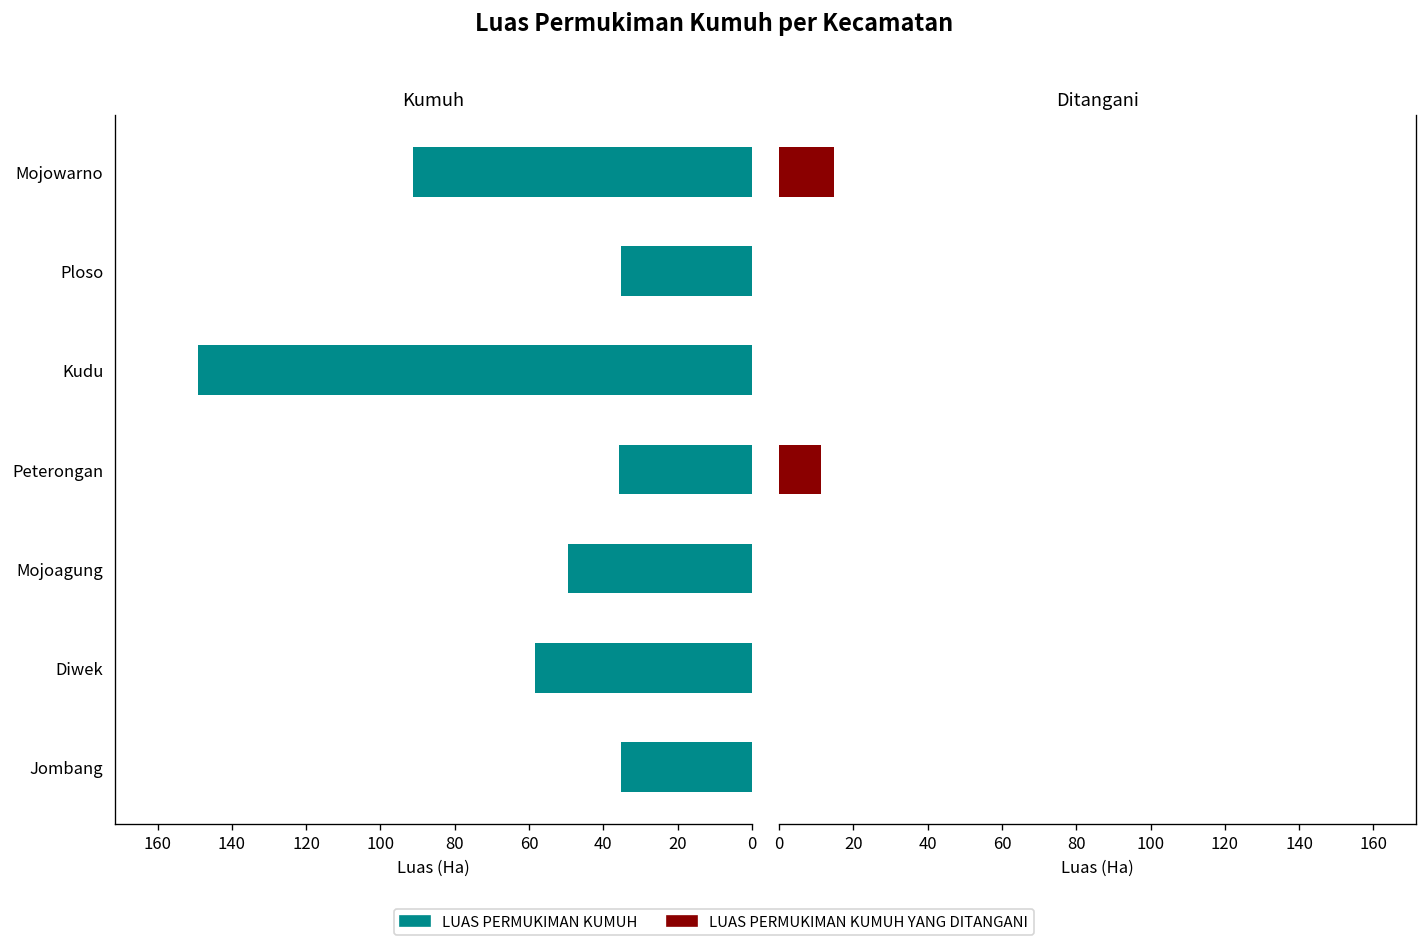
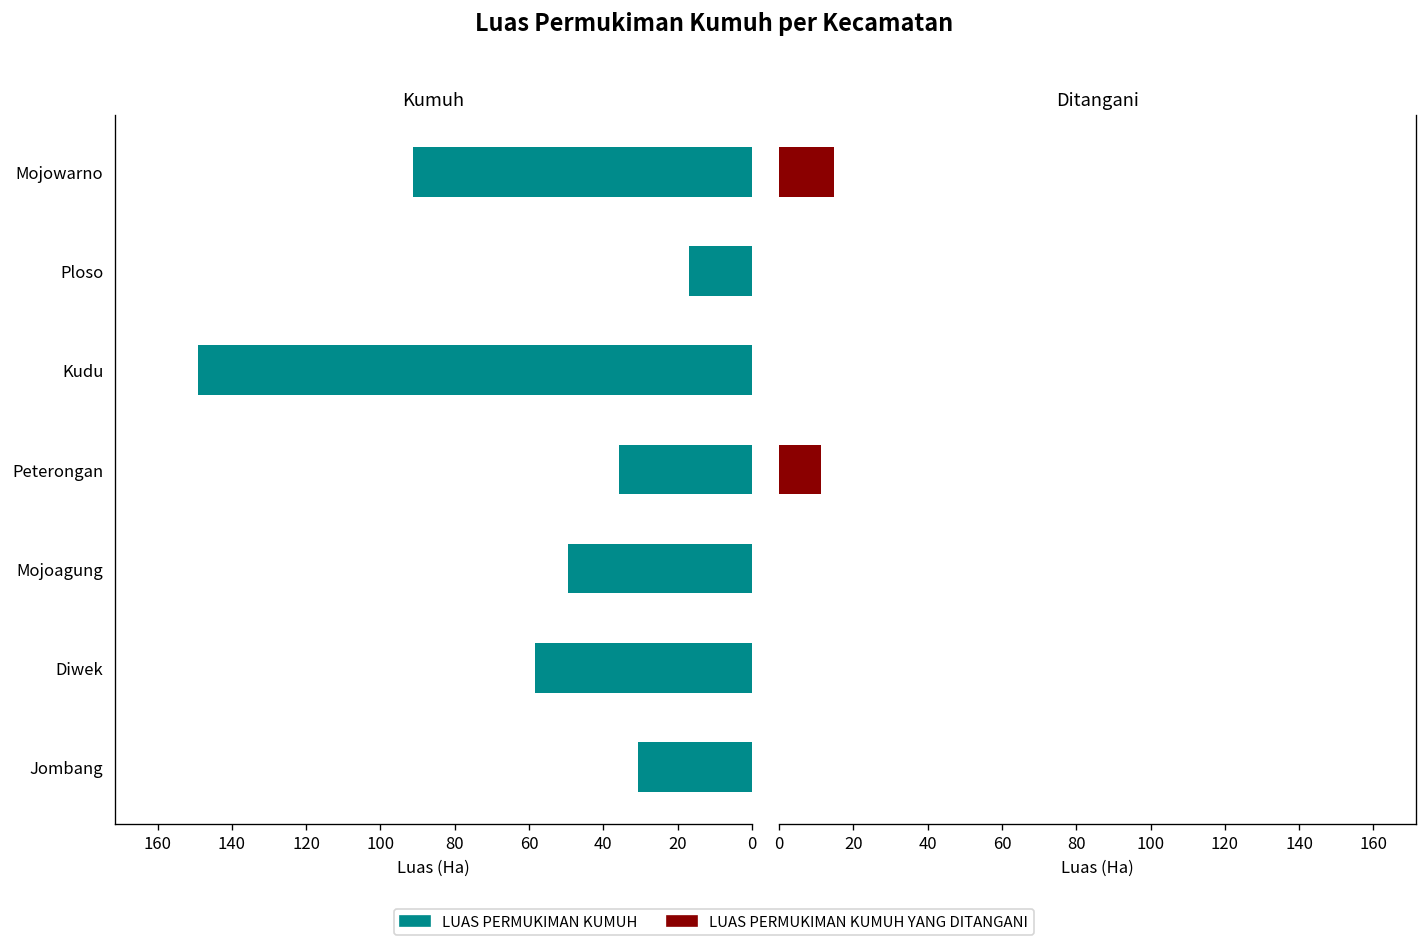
Kumuh, Ploso: 35 -> 17
Kumuh, Jombang: 35 -> 31
